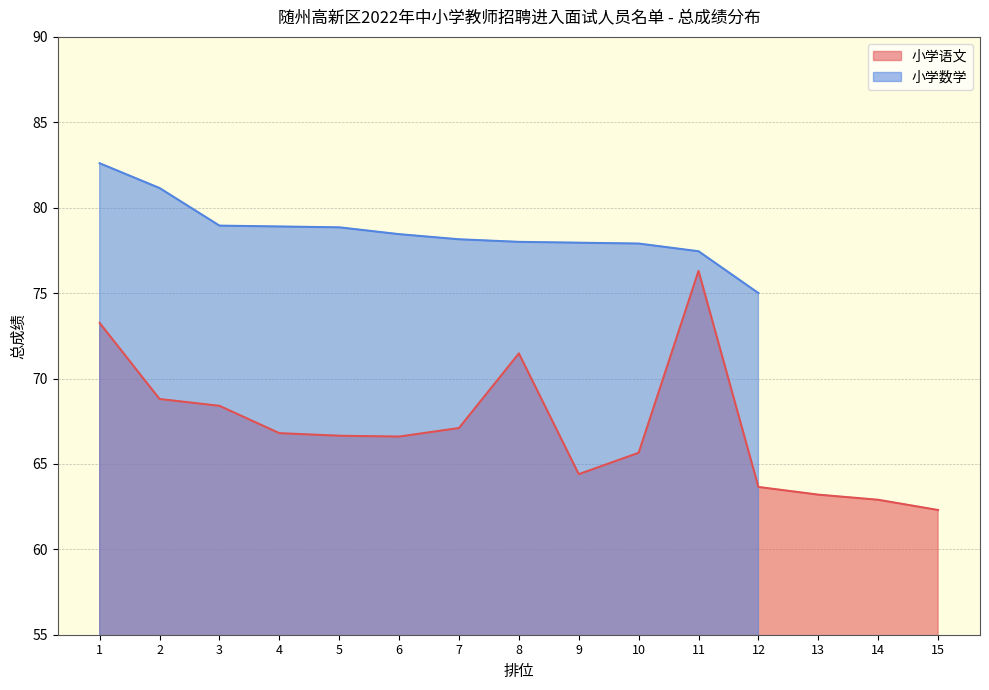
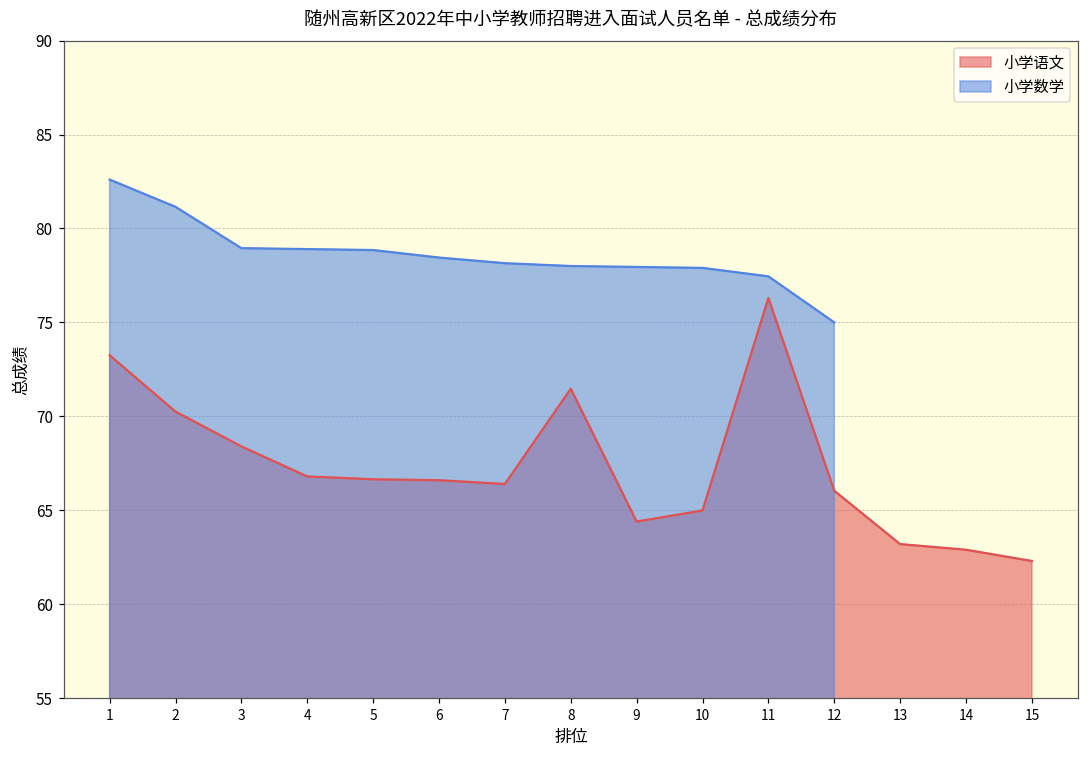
小学语文, 2: 68.8 -> 70.3
小学语文, 7: 67.1 -> 66.4
小学语文, 10: 65.7 -> 65.0
小学语文, 12: 63.7 -> 66.0
